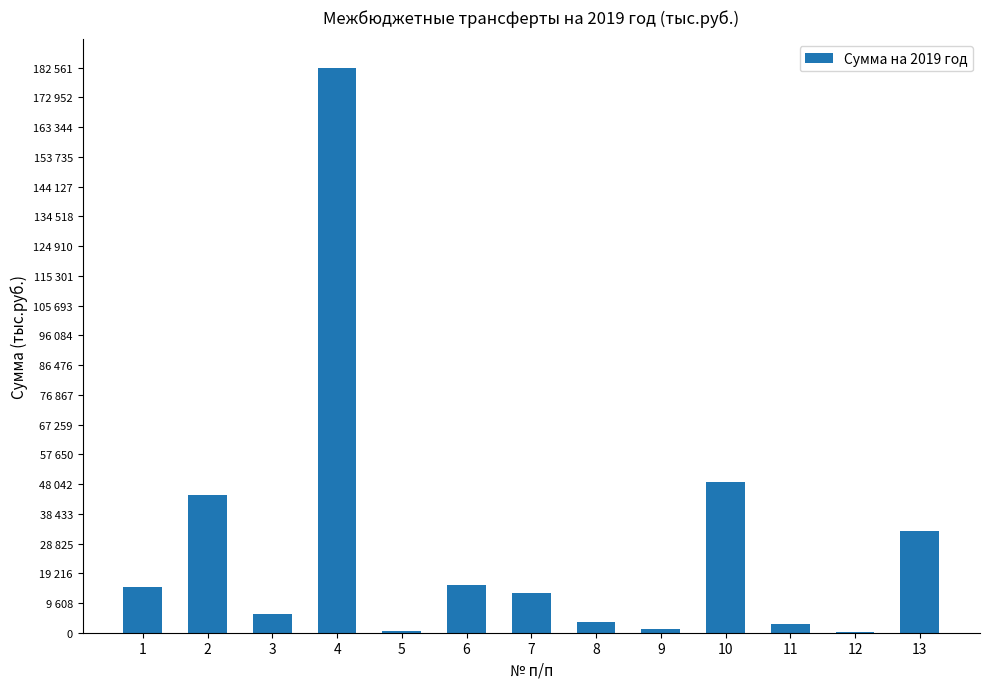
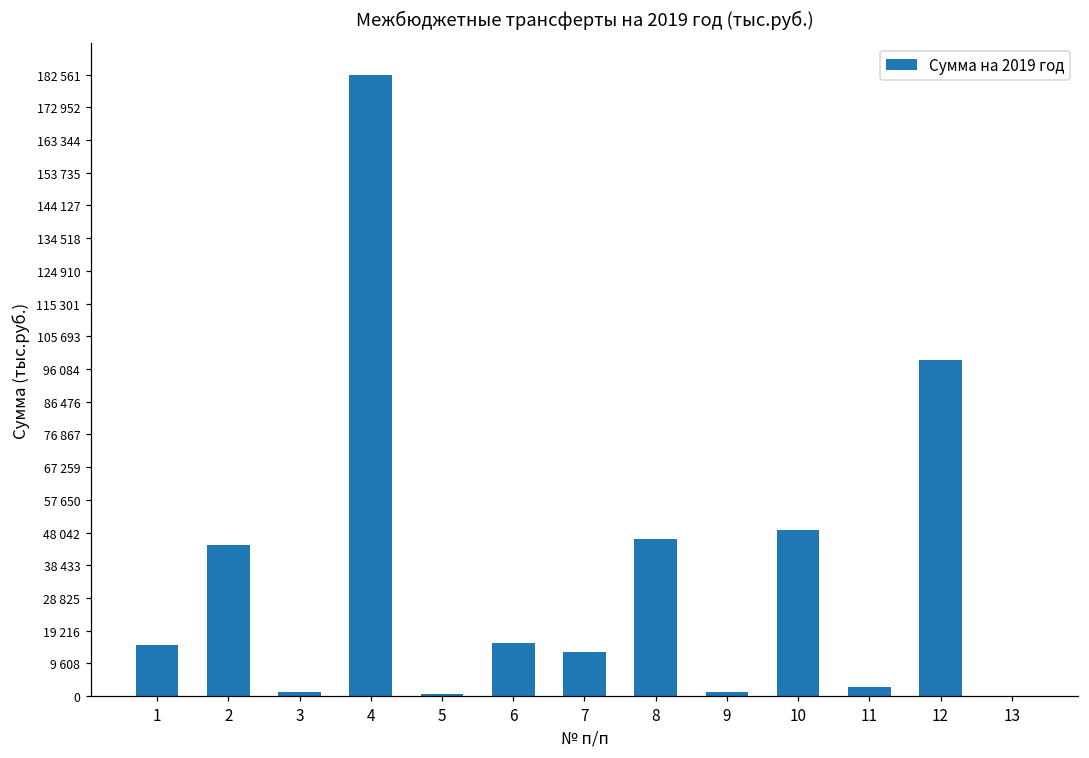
3: 6000 -> 1000
8: 3000 -> 46000
12: 0 -> 99000
13: 33000 -> 0
